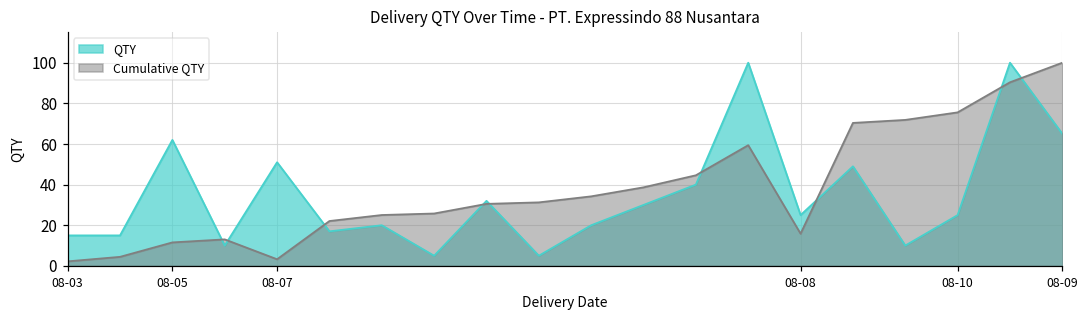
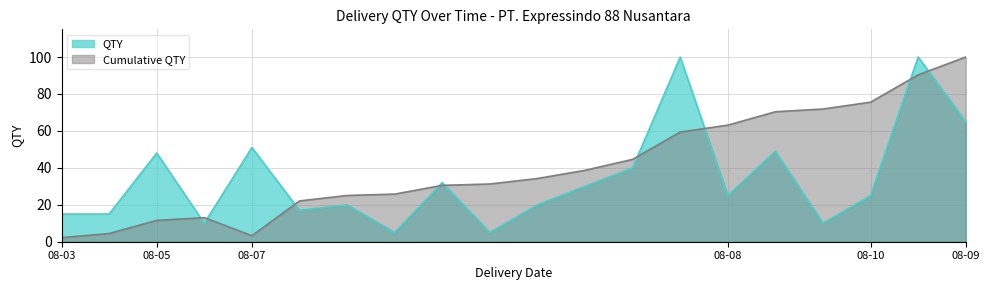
QTY, 08-05: 62 -> 48
Cumulative QTY, 08-08: 16 -> 63
